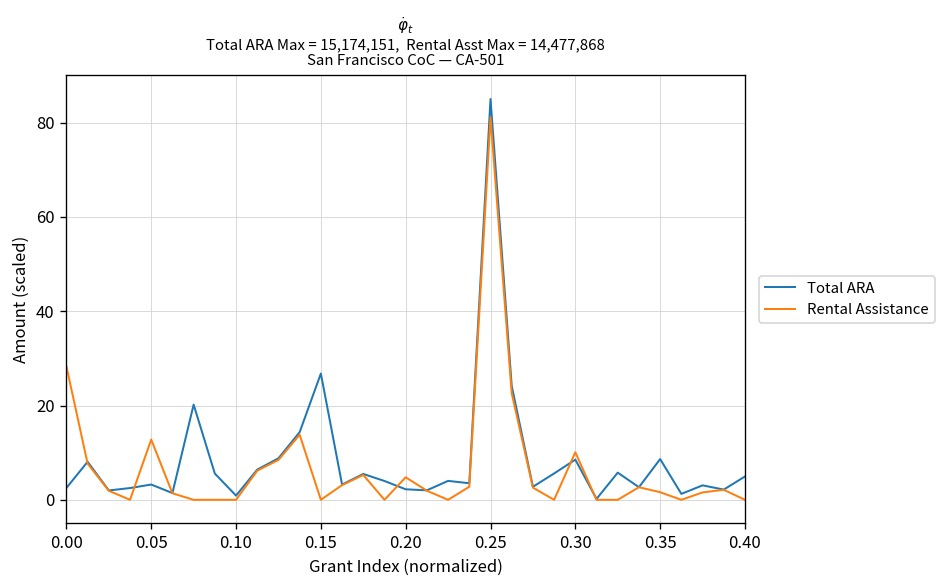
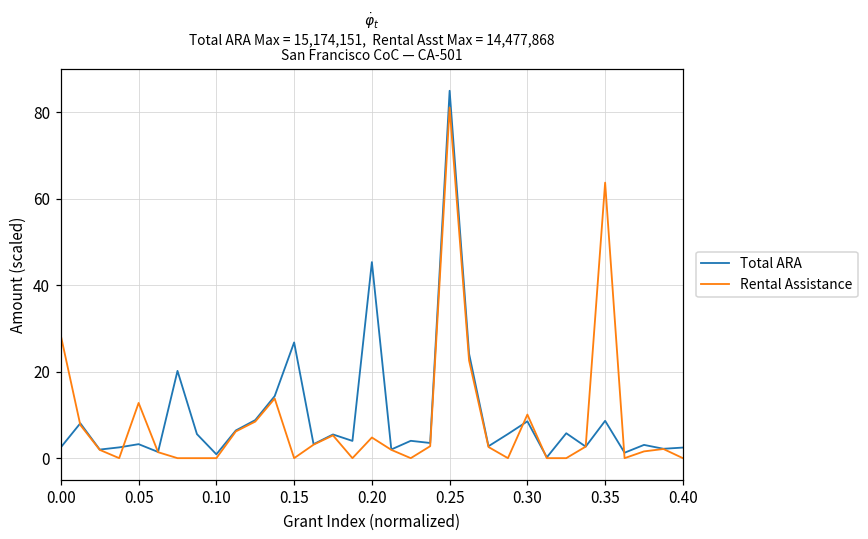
Total ARA, 0.20: 2 -> 45
Rental Assistance, 0.35: 2 -> 64
Total ARA, 0.40: 5 -> 2
